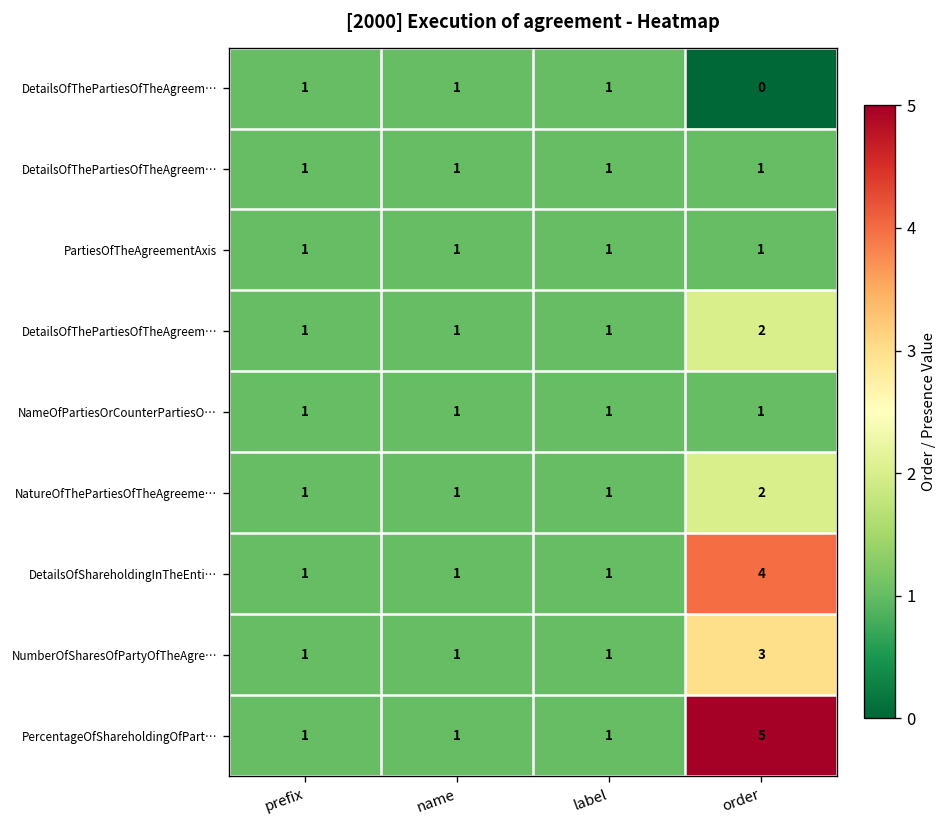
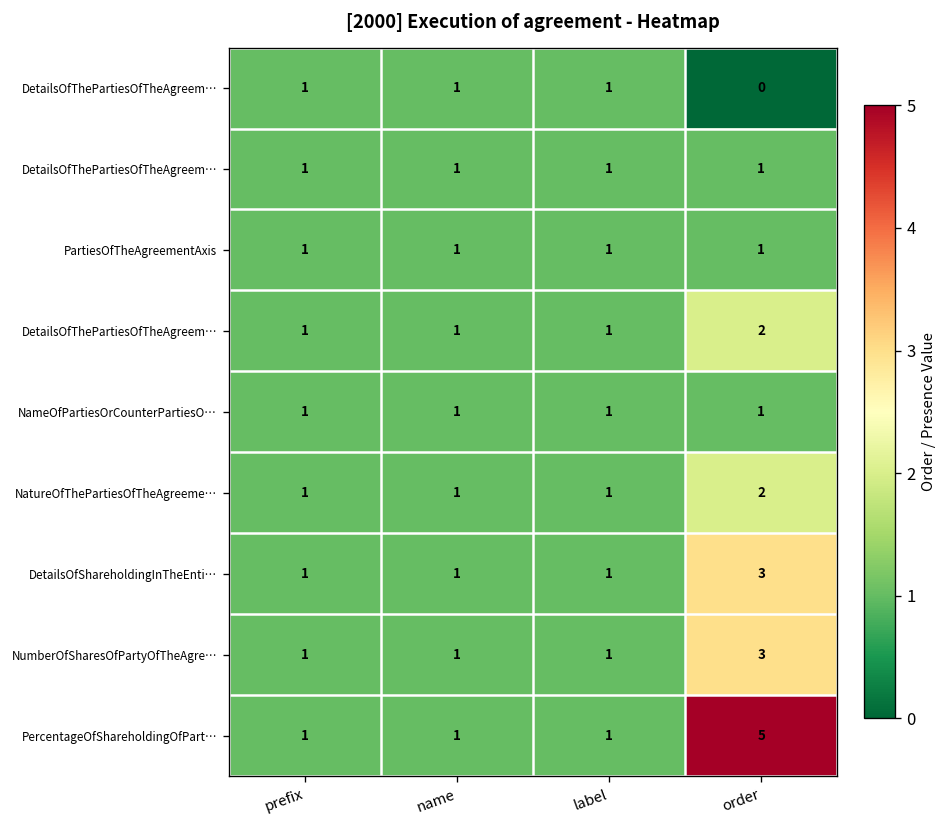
DetailsOfShareholdingInTheEnti…, order: 4 -> 3
